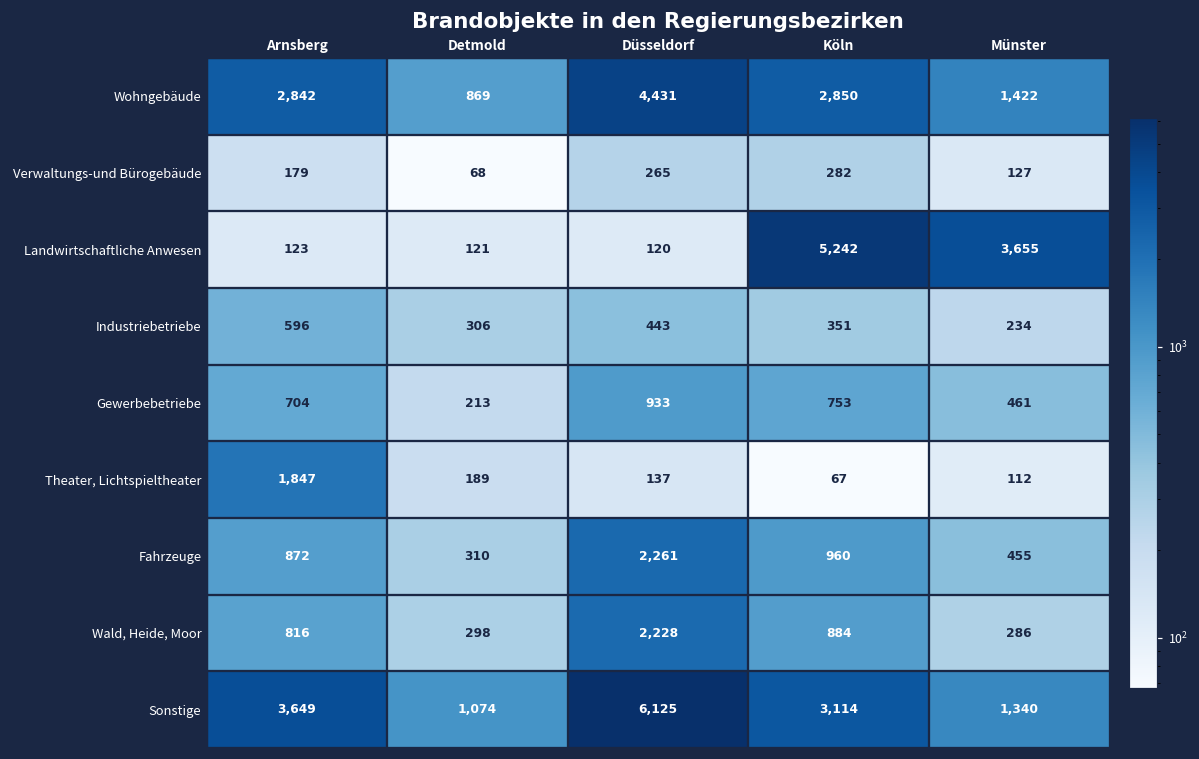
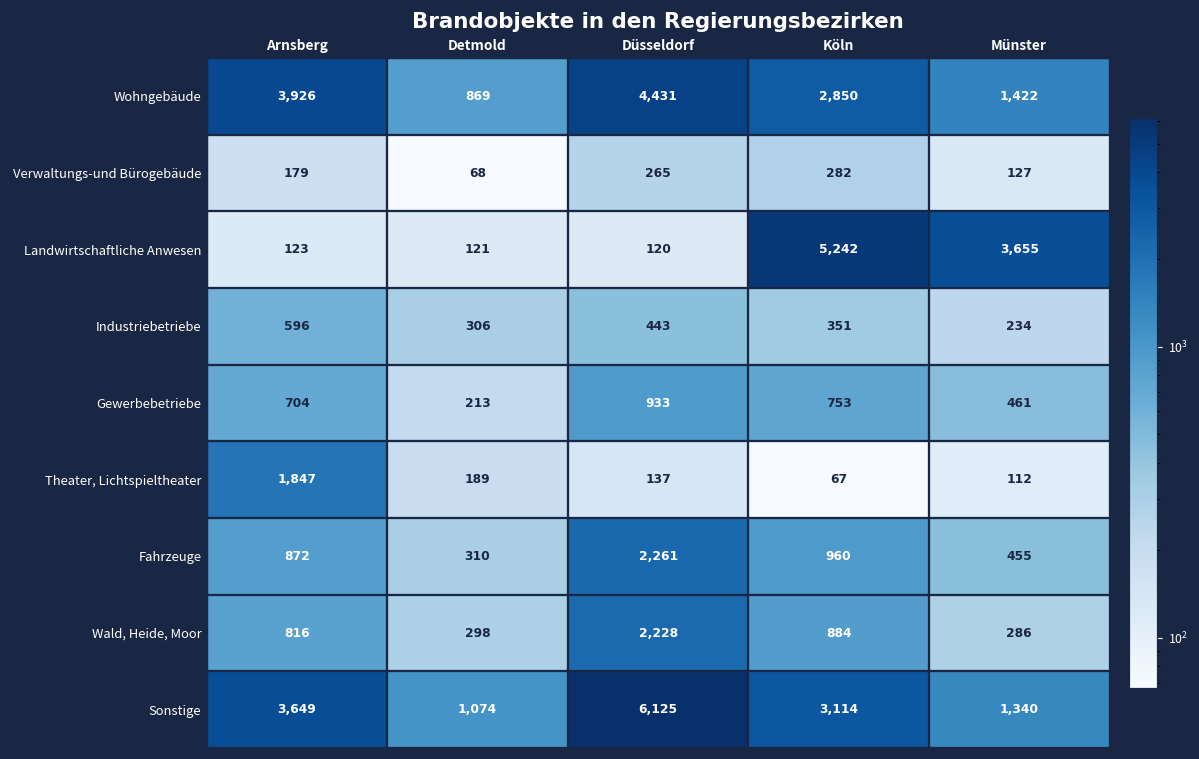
Wohngebäude, Arnsberg: 2,842 -> 3,926
